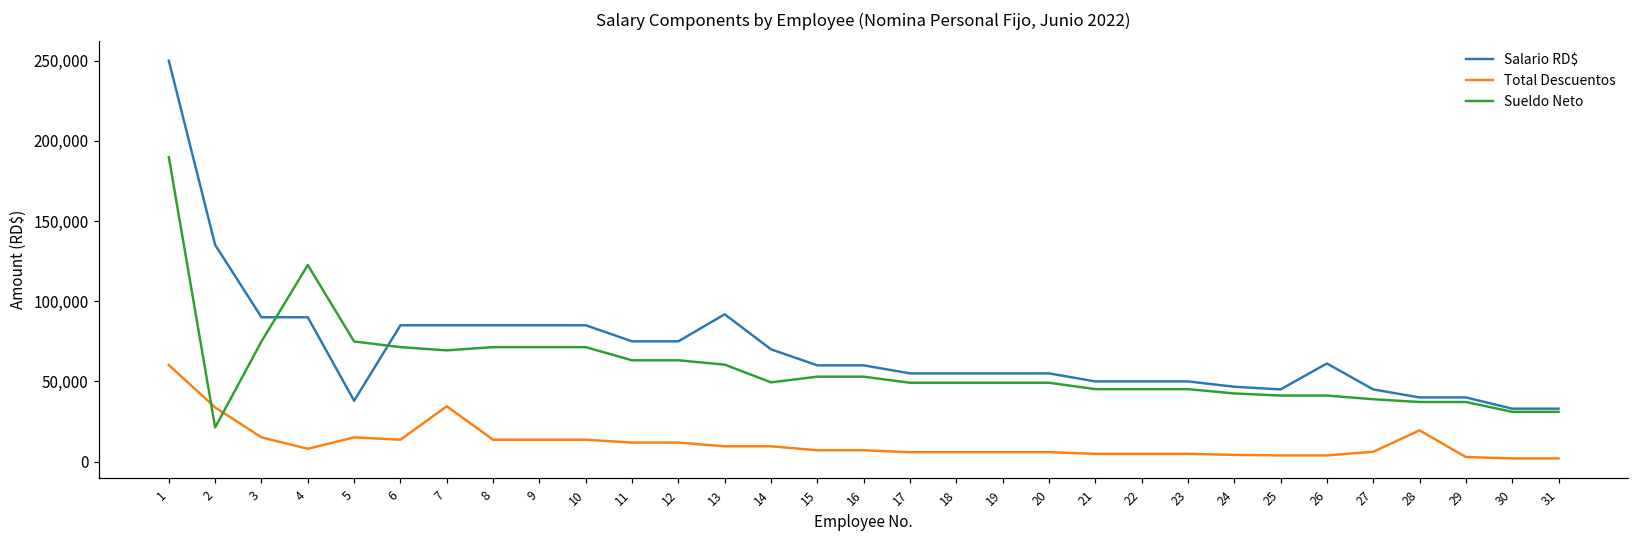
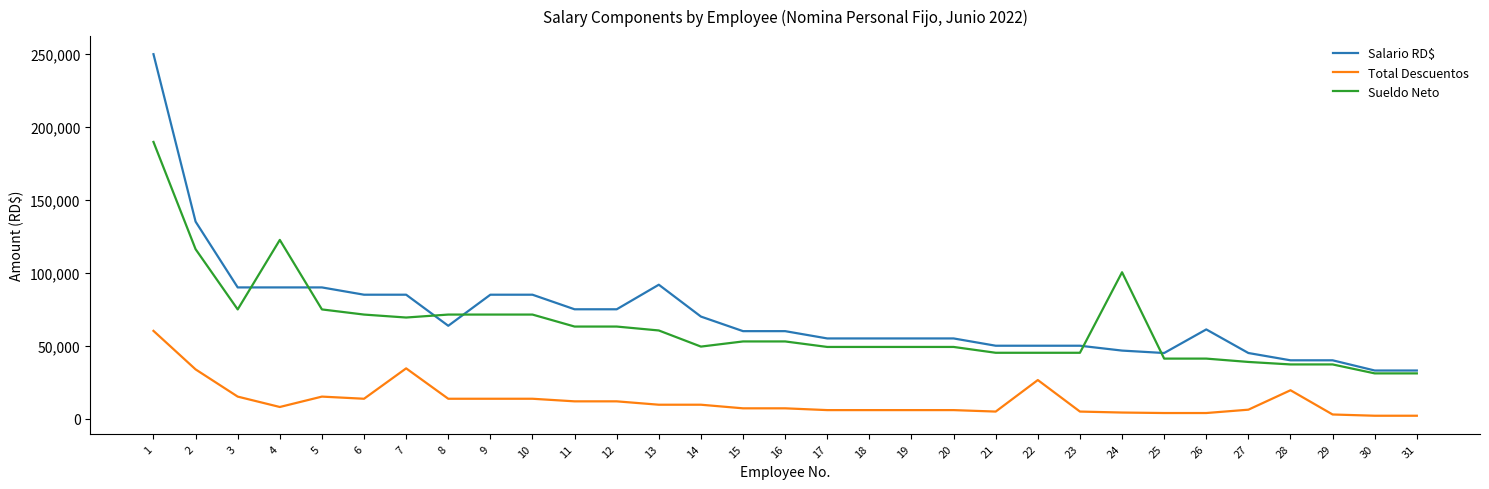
Sueldo Neto, 2: 21,000 -> 116,000
Salario RD$, 5: 38,000 -> 90,000
Salario RD$, 8: 85,000 -> 64,000
Total Descuentos, 22: 5,000 -> 26,000
Sueldo Neto, 24: 43,000 -> 100,000
